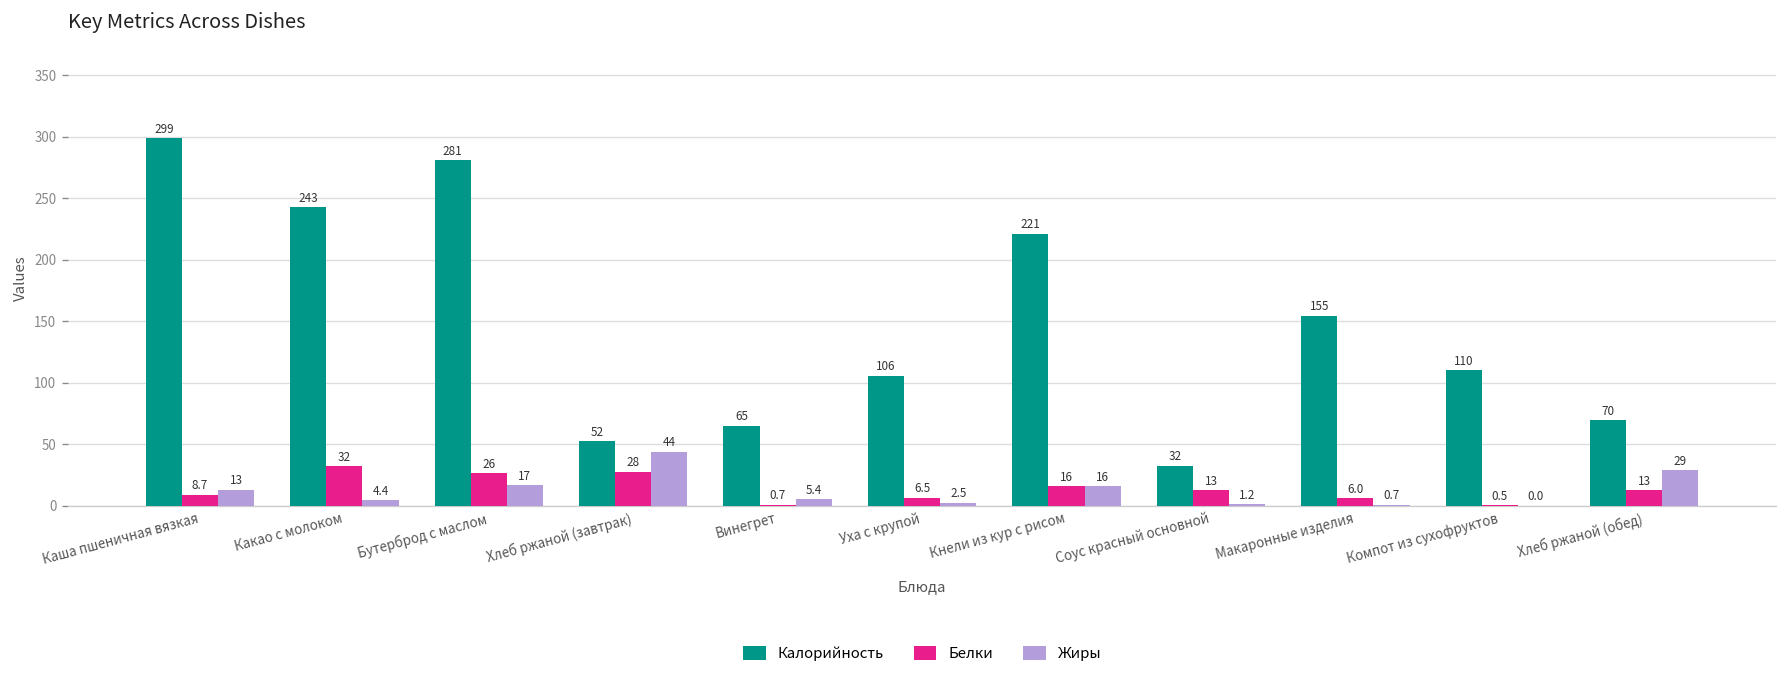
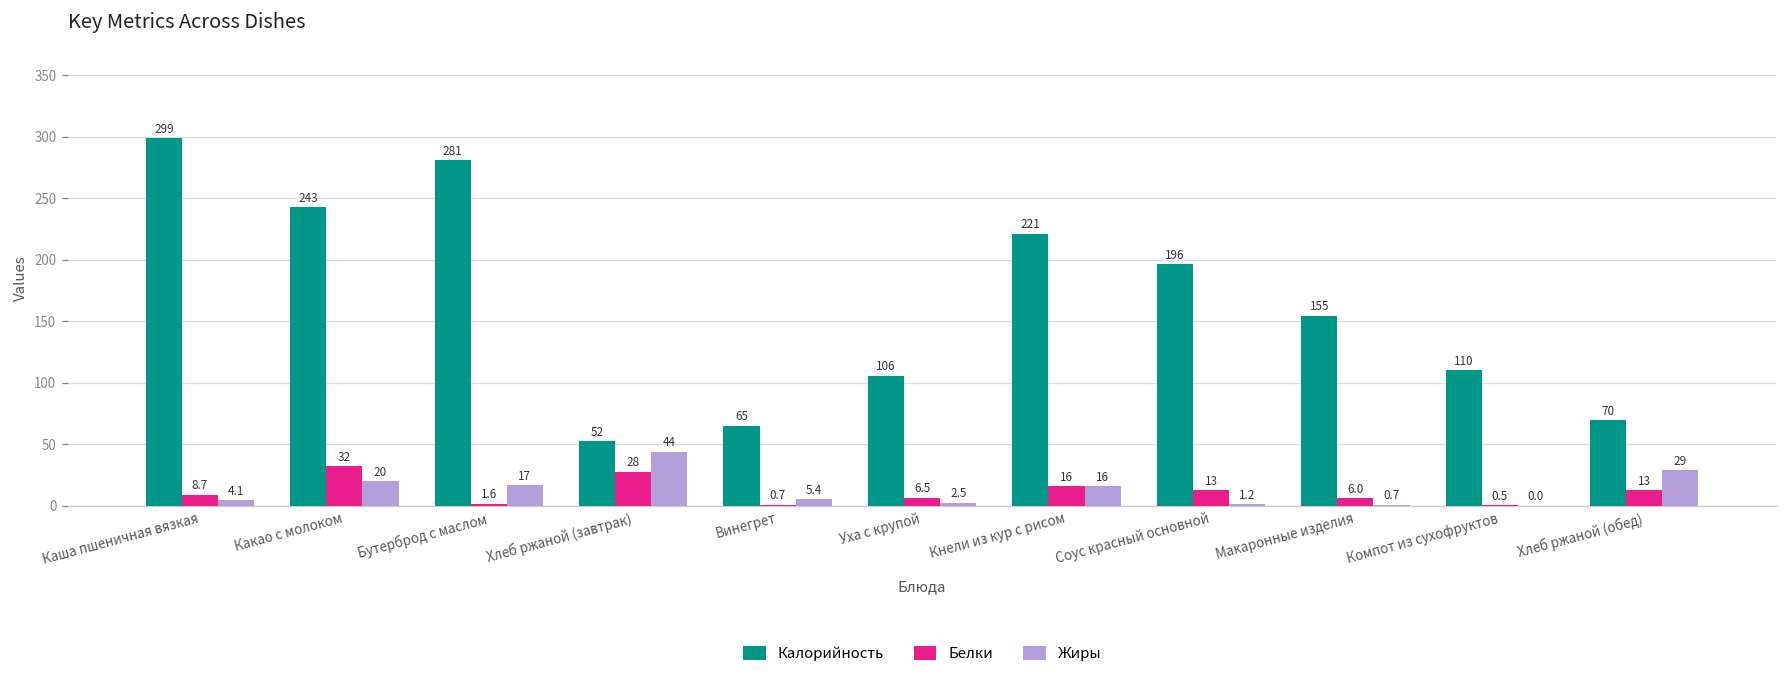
Жиры, Каша пшеничная вязкая: 13 -> 4.1
Жиры, Какао с молоком: 4.4 -> 20
Белки, Бутерброд с маслом: 26 -> 1.6
Калорийность, Соус красный основной: 32 -> 196
